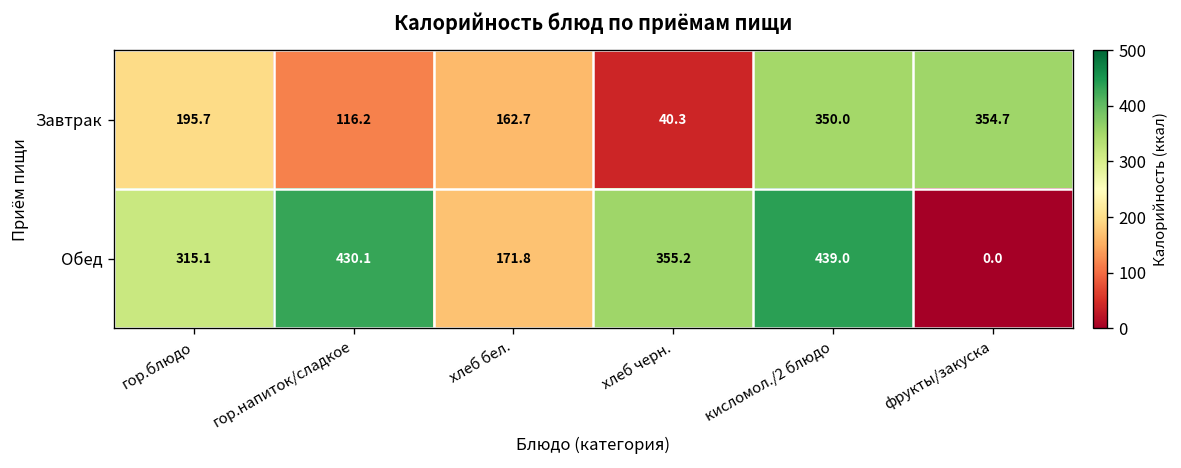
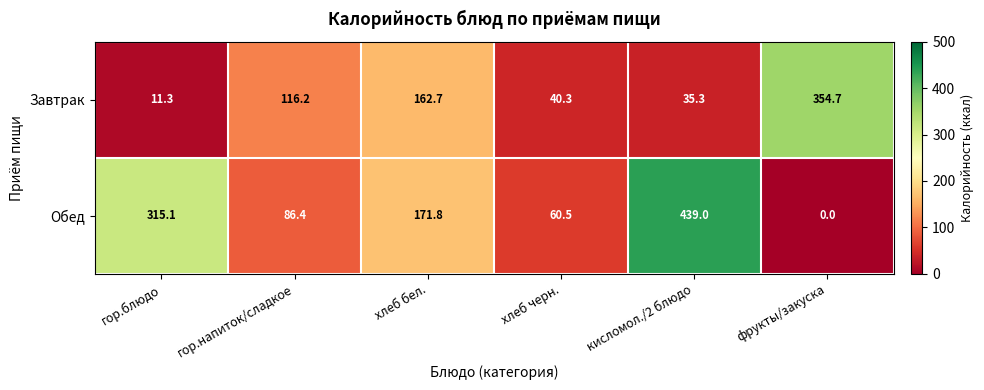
Завтрак, гор.блюдо: 195.7 -> 11.3
Завтрак, кисломол./2 блюдо: 350.0 -> 35.3
Обед, гор.напиток/сладкое: 430.1 -> 86.4
Обед, хлеб черн.: 355.2 -> 60.5
